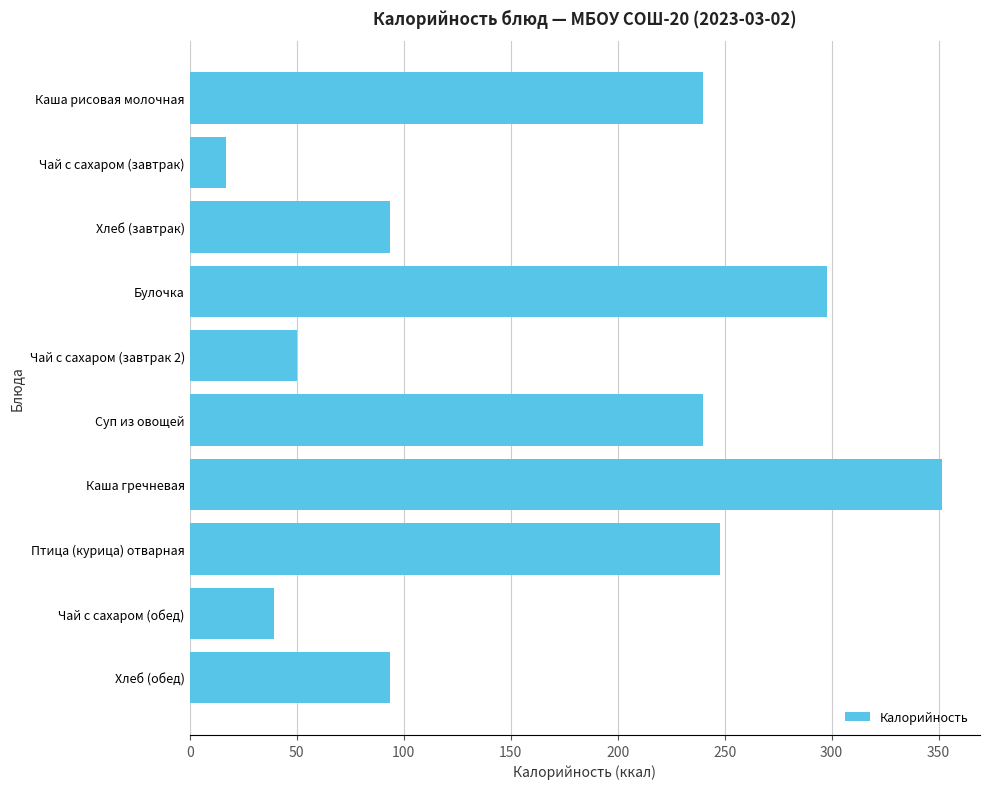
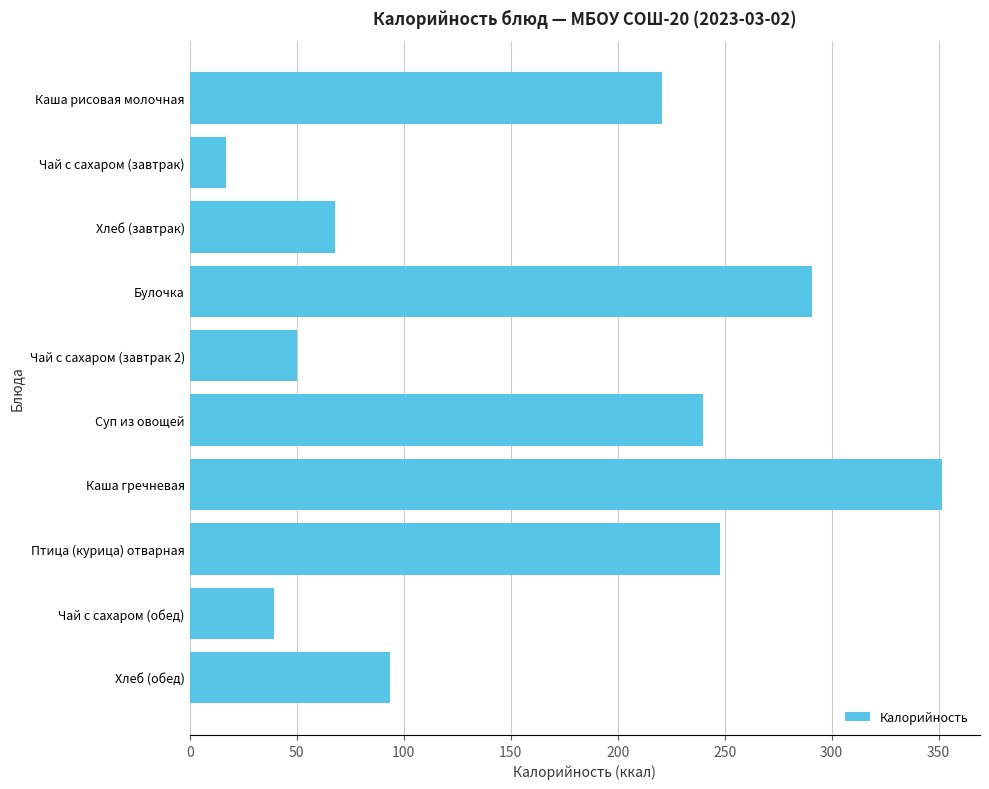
Каша рисовая молочная: 240 -> 221
Хлеб (завтрак): 94 -> 68
Булочка: 298 -> 291
